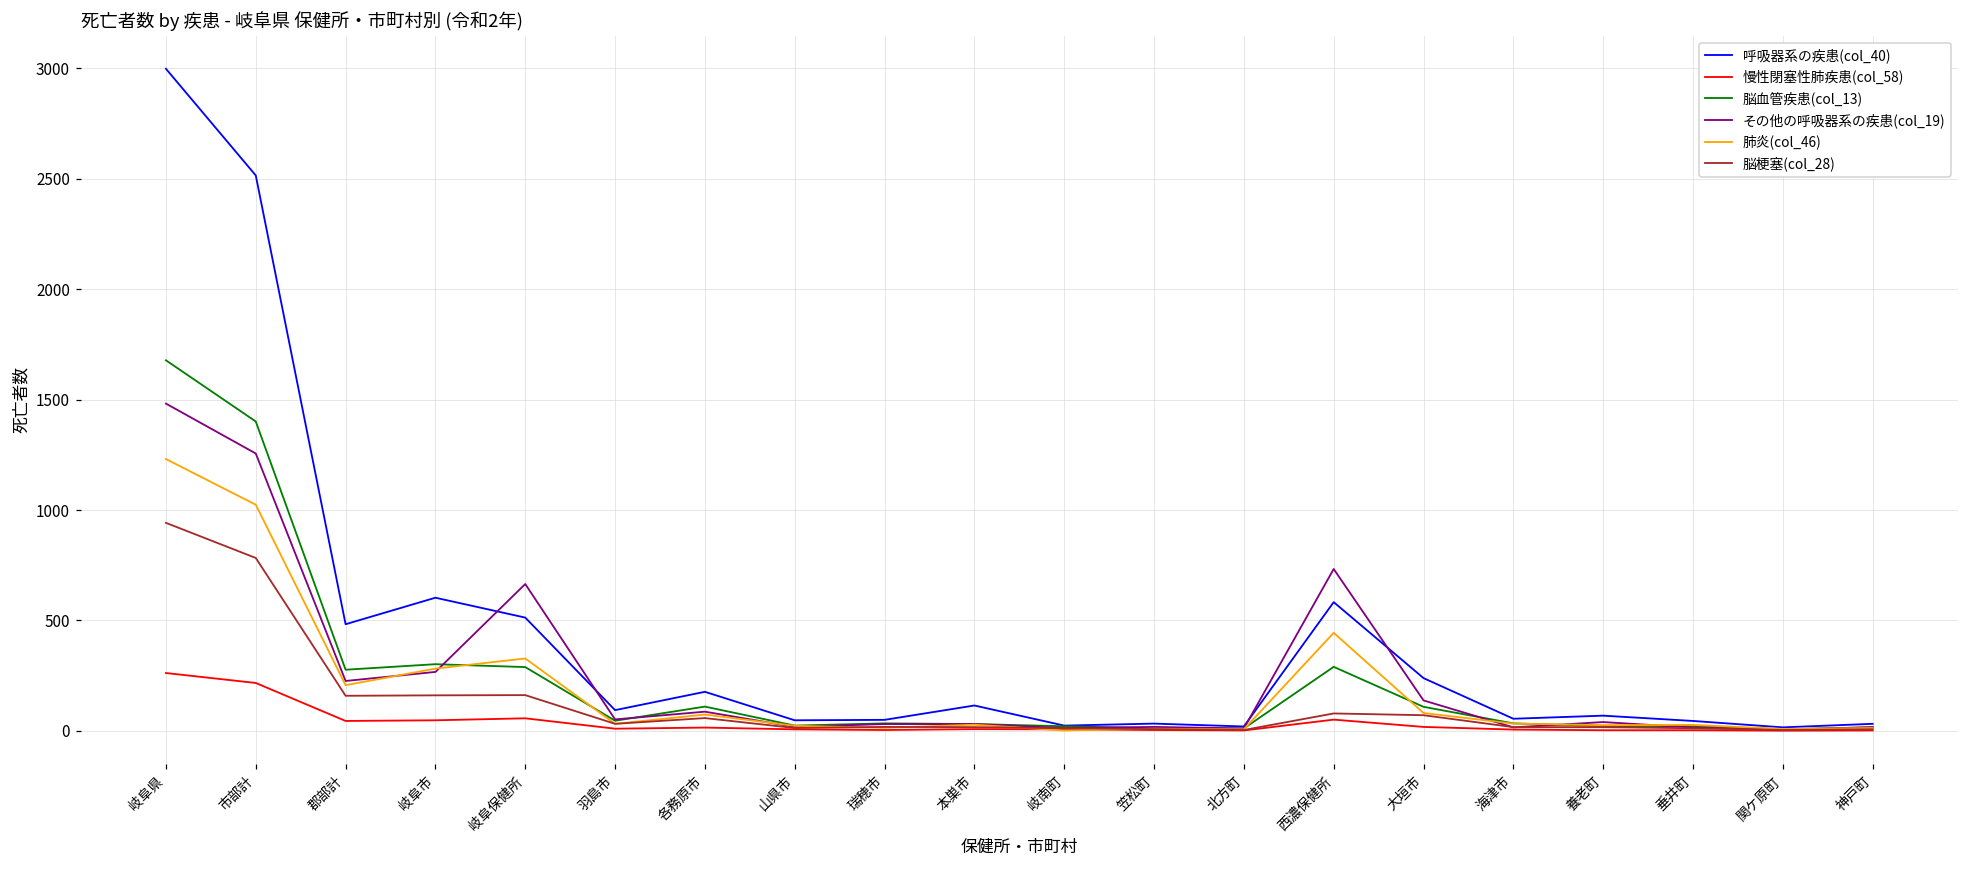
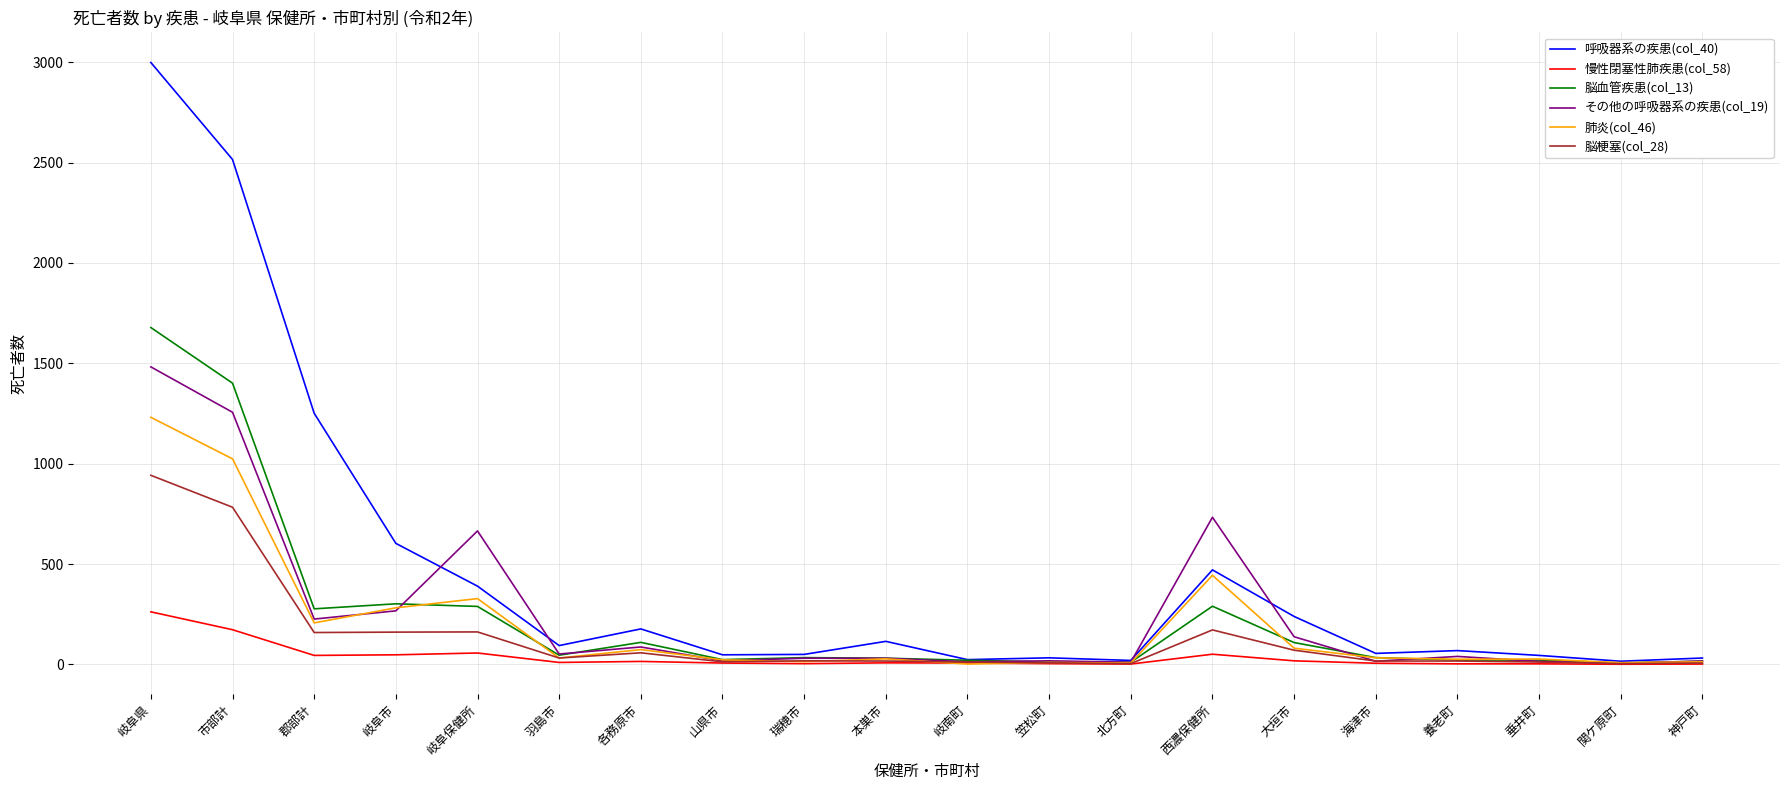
慢性閉塞性肺疾患(col_58), 市部計: 220 -> 170
呼吸器系の疾患(col_40), 郡部計: 480 -> 1250
呼吸器系の疾患(col_40), 岐阜保健所: 510 -> 390
呼吸器系の疾患(col_40), 西濃保健所: 580 -> 470
脳梗塞(col_28), 西濃保健所: 80 -> 170
